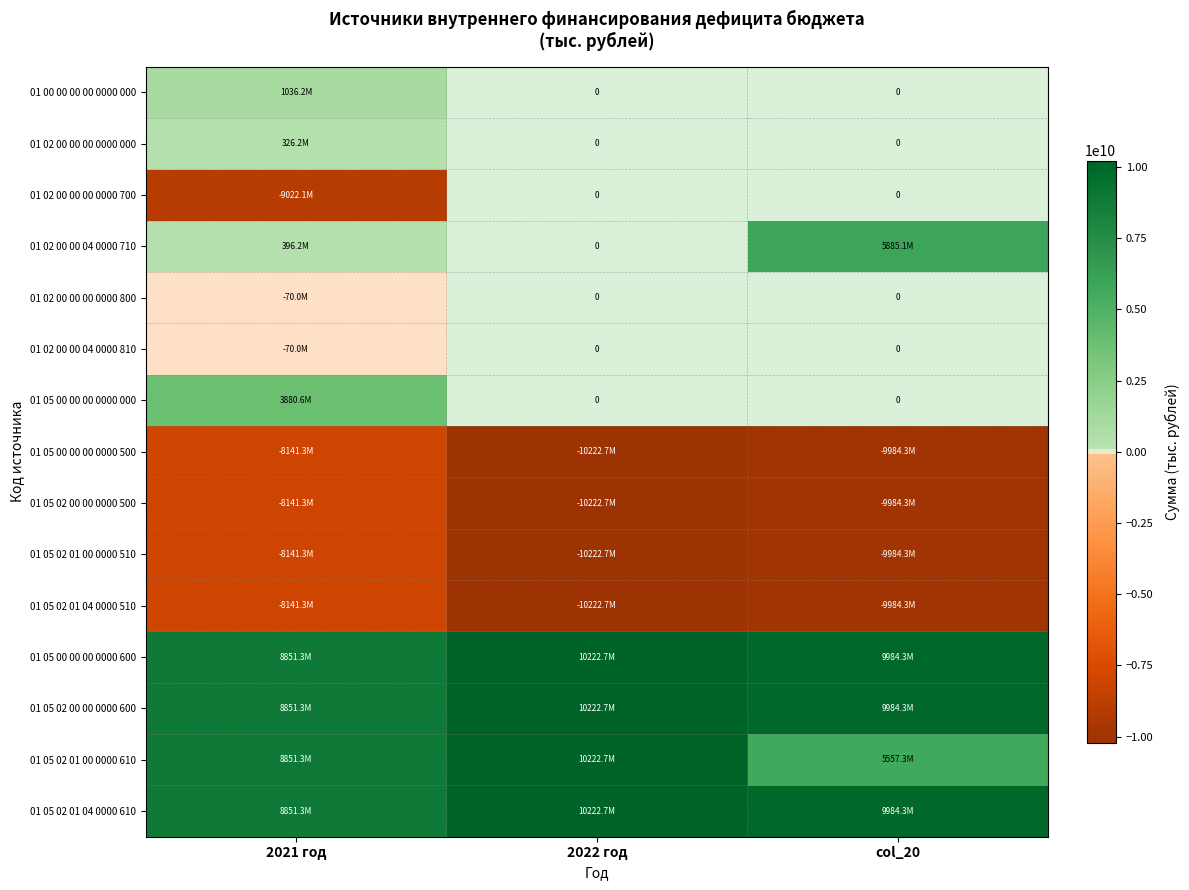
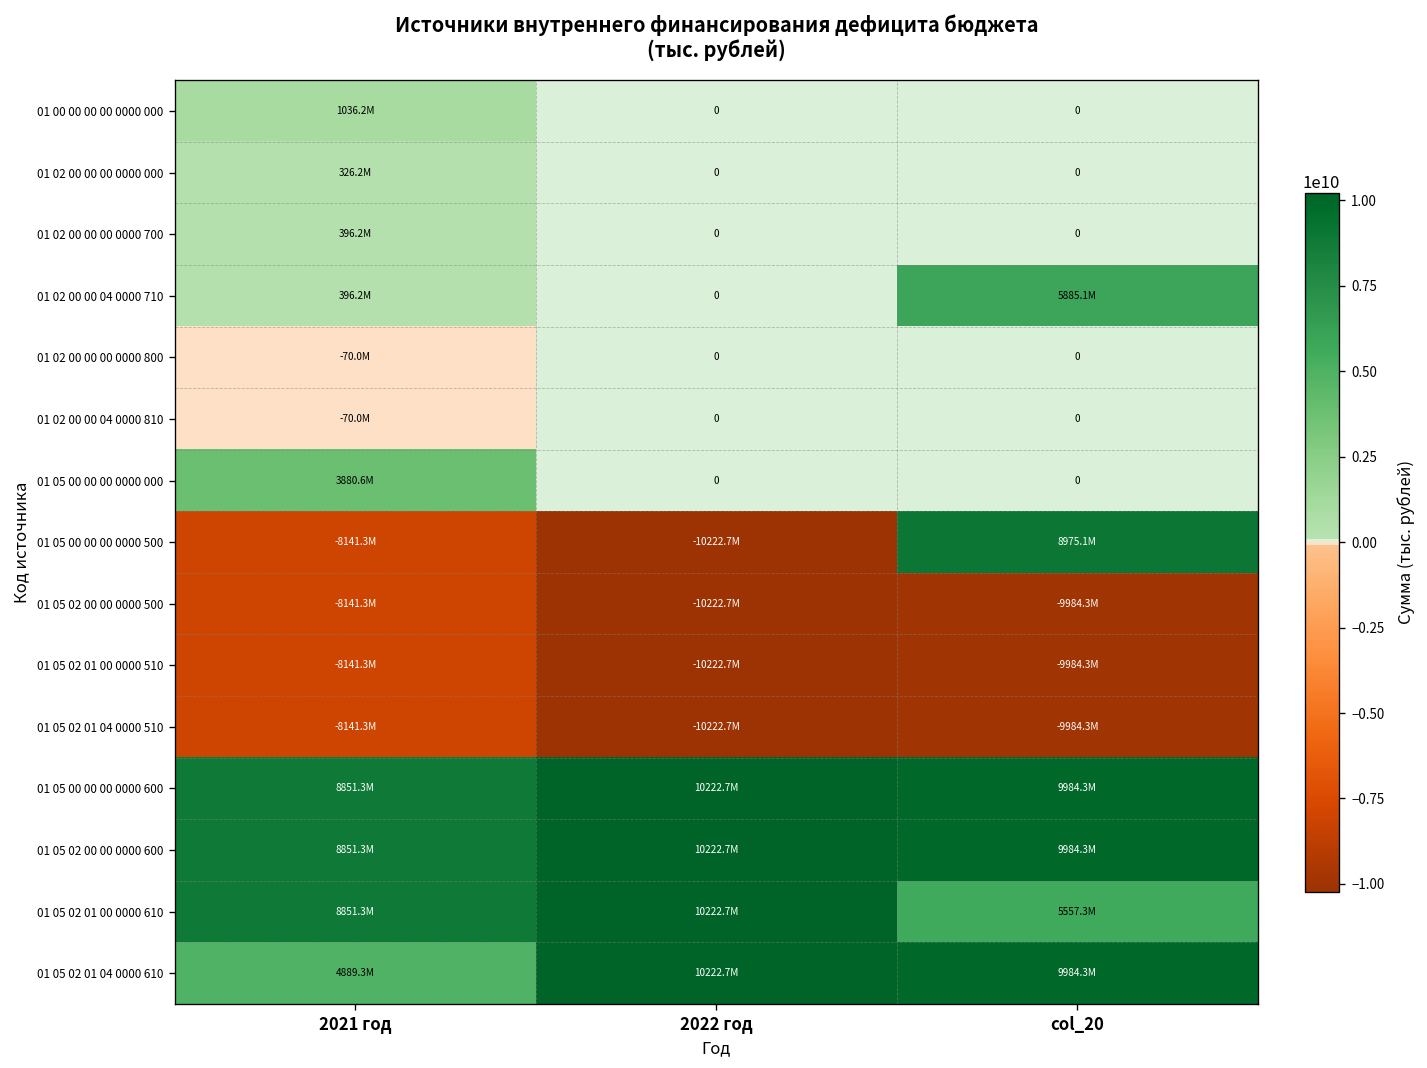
01 02 00 00 00 0000 700, 2021 год: -9022.1M -> 396.2M
01 05 00 00 00 0000 500, col_20: -9984.3M -> 8975.1M
01 05 02 01 04 0000 610, 2021 год: 8851.3M -> 4889.3M
